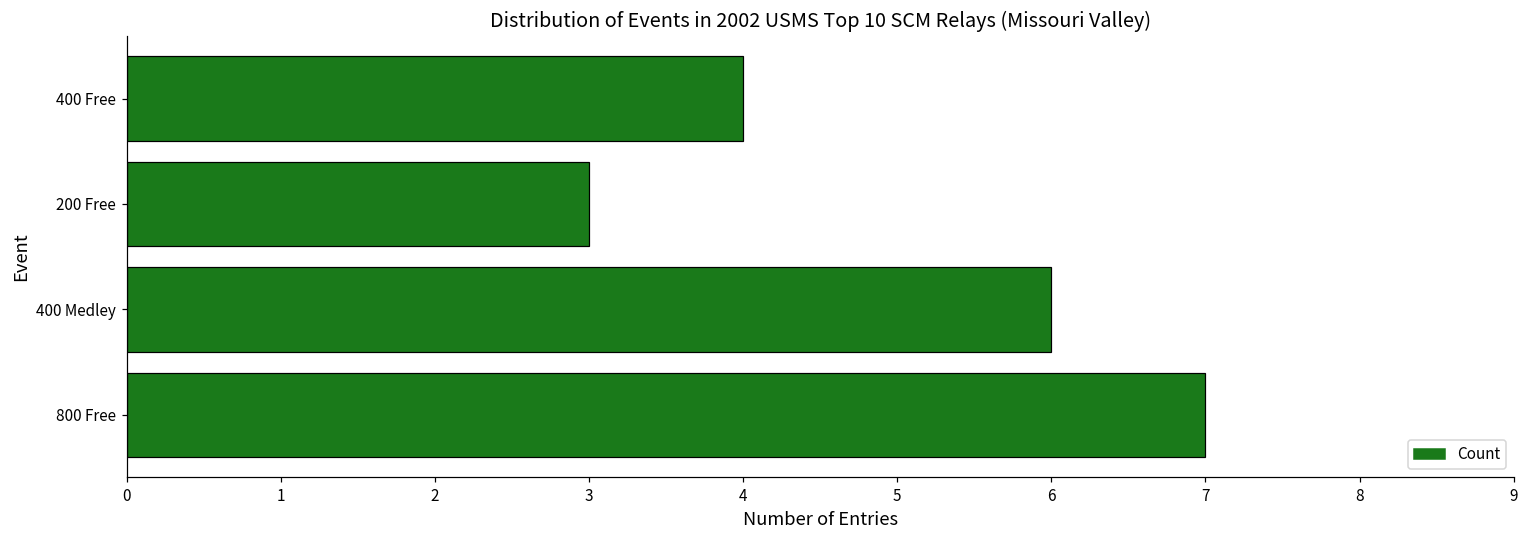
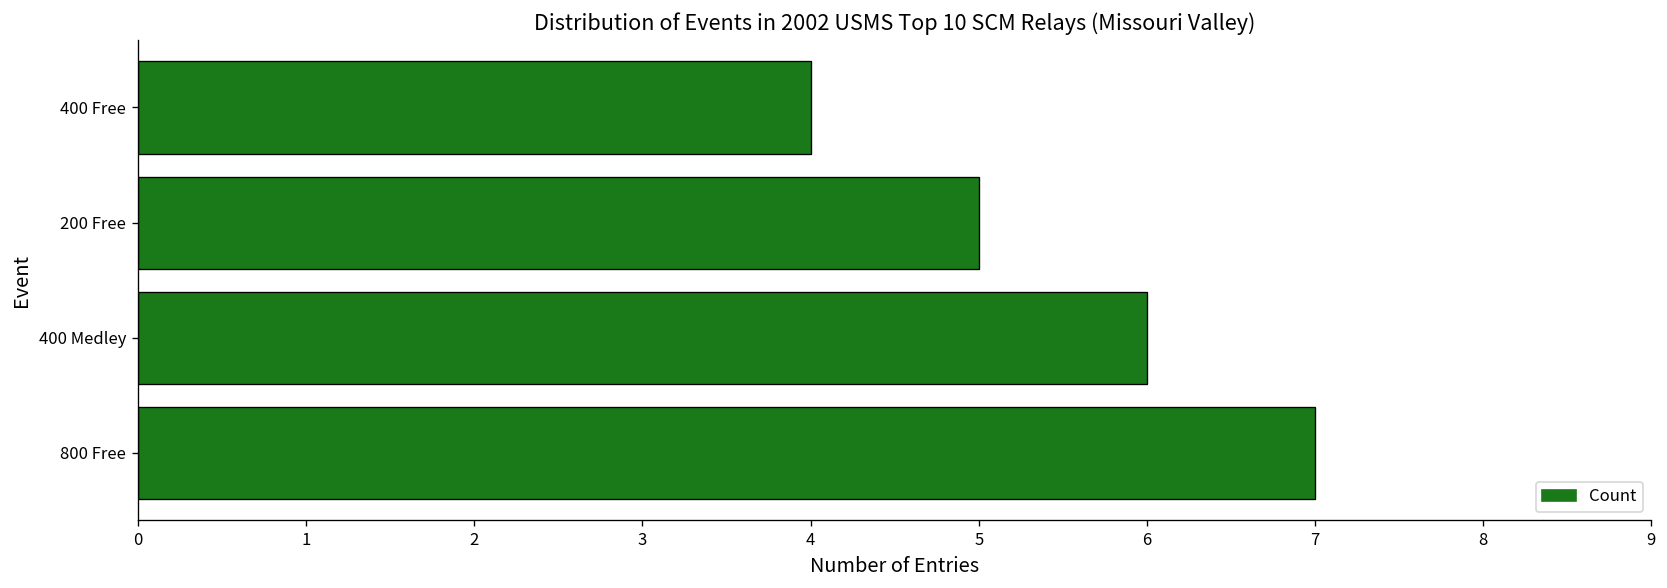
200 Free: 3 -> 5
